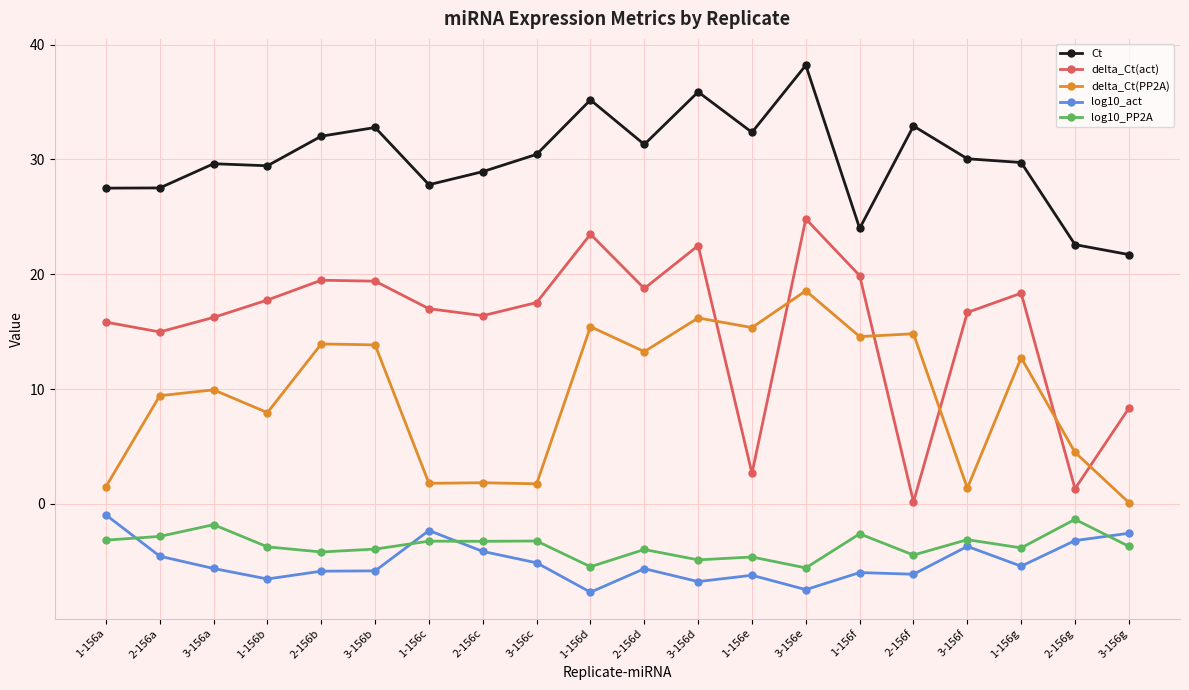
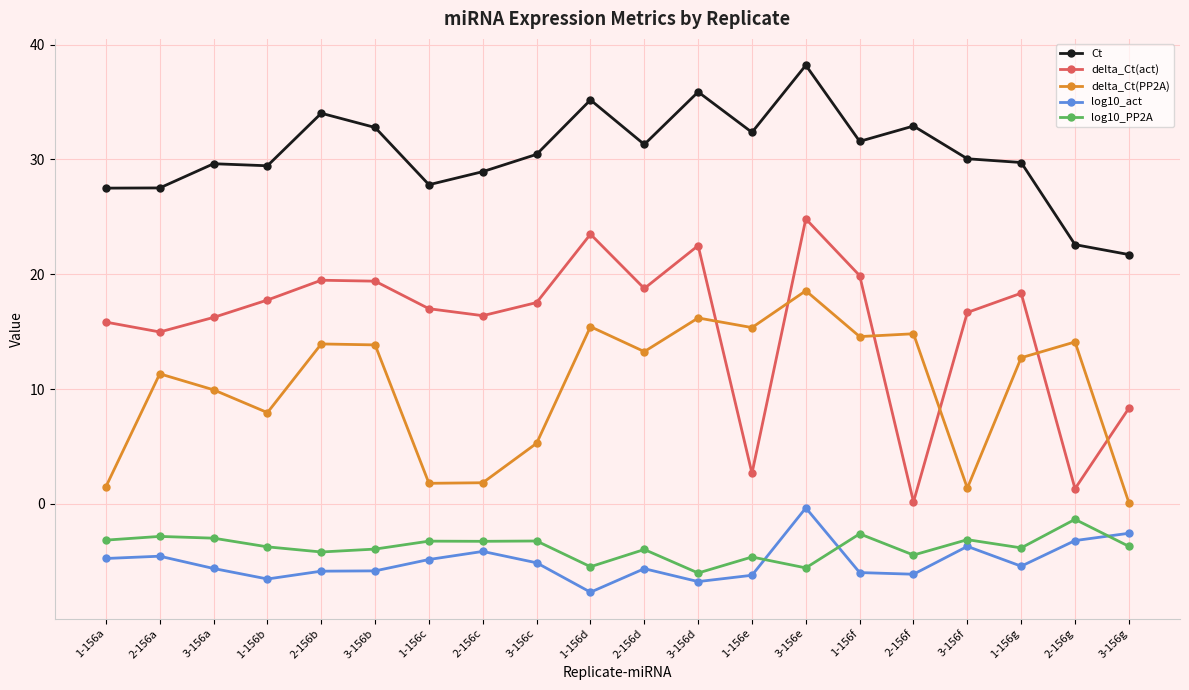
log10_act, 1-156a: -1.0 -> -4.8
delta_Ct(PP2A), 2-156a: 9.4 -> 11.3
log10_PP2A, 3-156a: -1.8 -> -3.0
Ct, 2-156b: 32.0 -> 34.0
log10_act, 1-156c: -2.3 -> -4.8
delta_Ct(PP2A), 3-156c: 1.7 -> 5.3
log10_PP2A, 3-156d: -4.9 -> -6.0
log10_act, 3-156e: -7.5 -> -0.4
Ct, 1-156f: 24.0 -> 31.6
delta_Ct(PP2A), 2-156g: 4.5 -> 14.1
